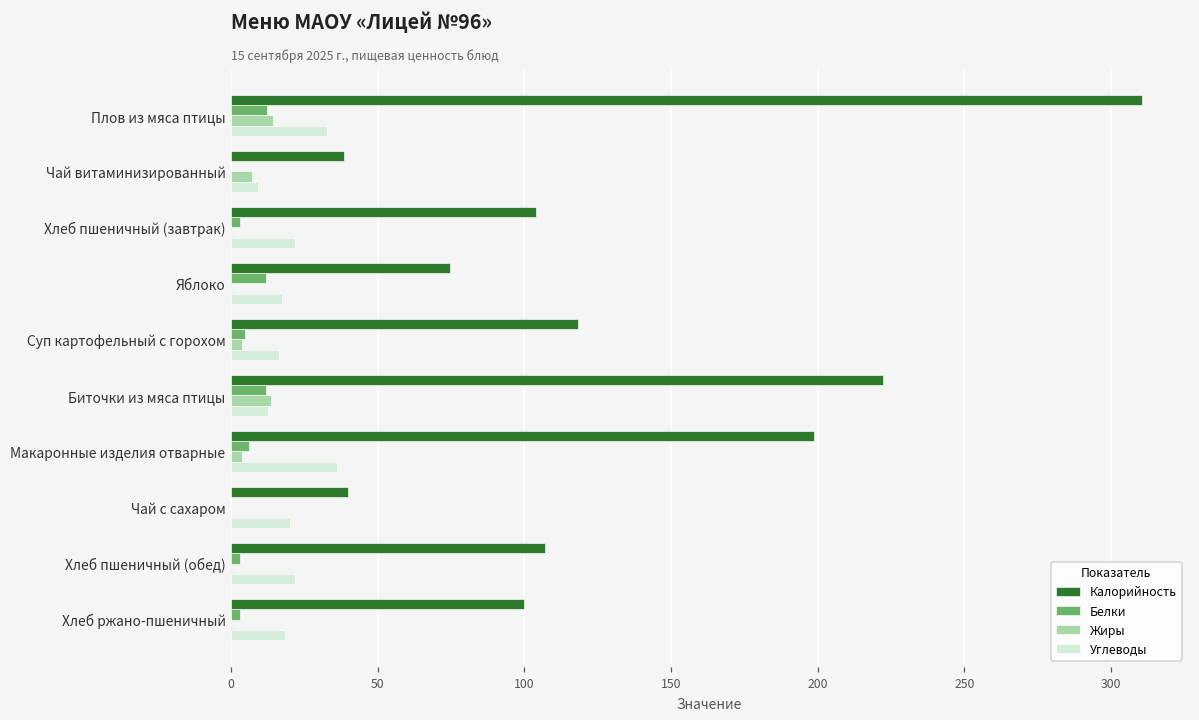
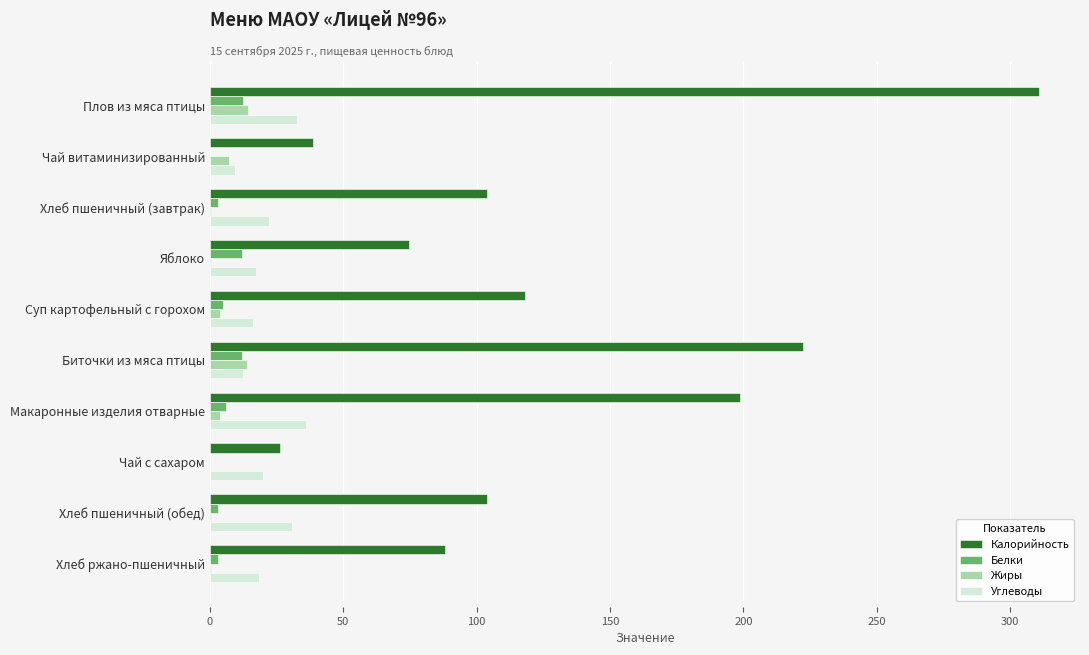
Калорийность, Чай с сахаром: 40 -> 26
Калорийность, Хлеб пшеничный (обед): 107 -> 104
Углеводы, Хлеб пшеничный (обед): 22 -> 31
Калорийность, Хлеб ржано-пшеничный: 100 -> 88
